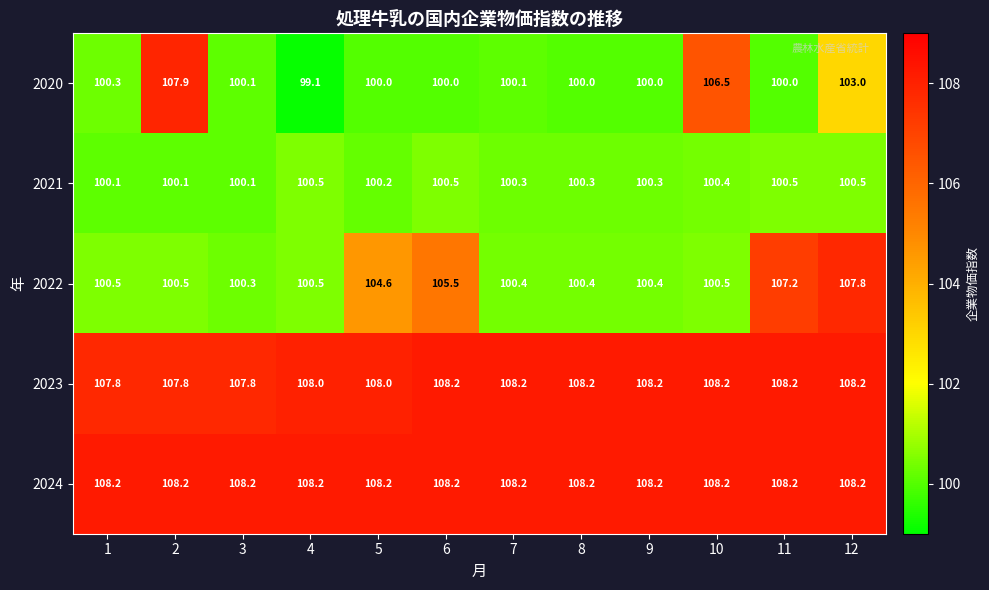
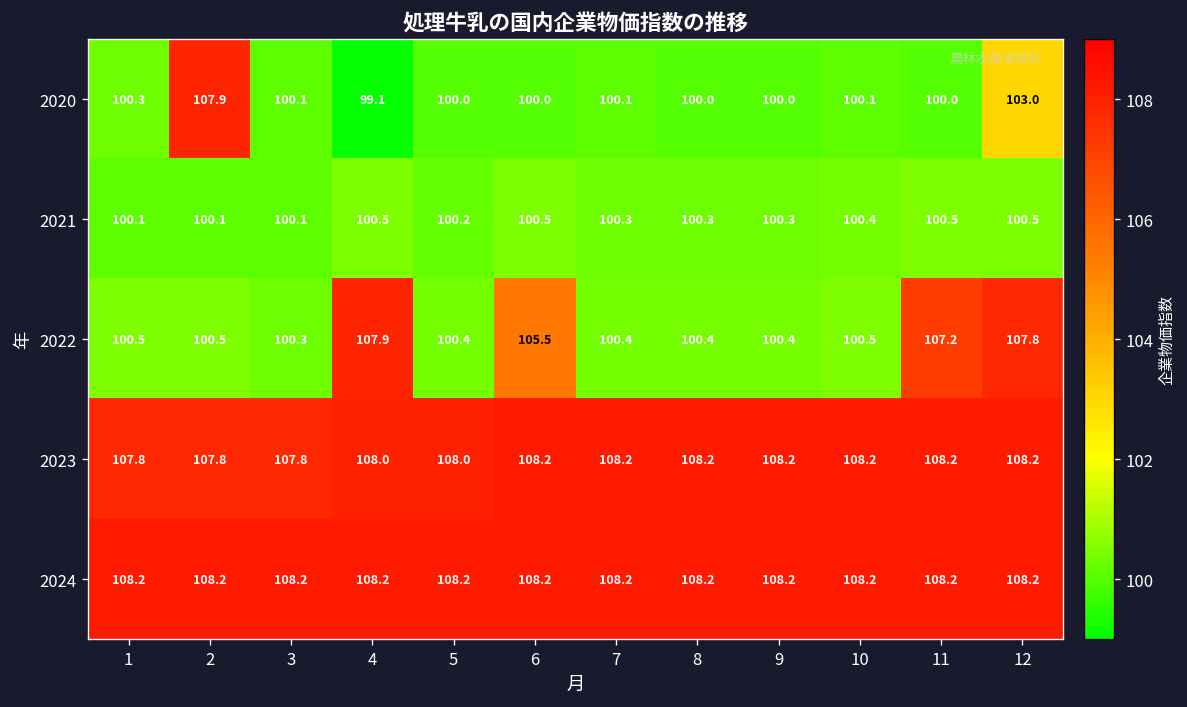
2020, 10: 106.5 -> 100.1
2022, 4: 100.5 -> 107.9
2022, 5: 104.6 -> 100.4
